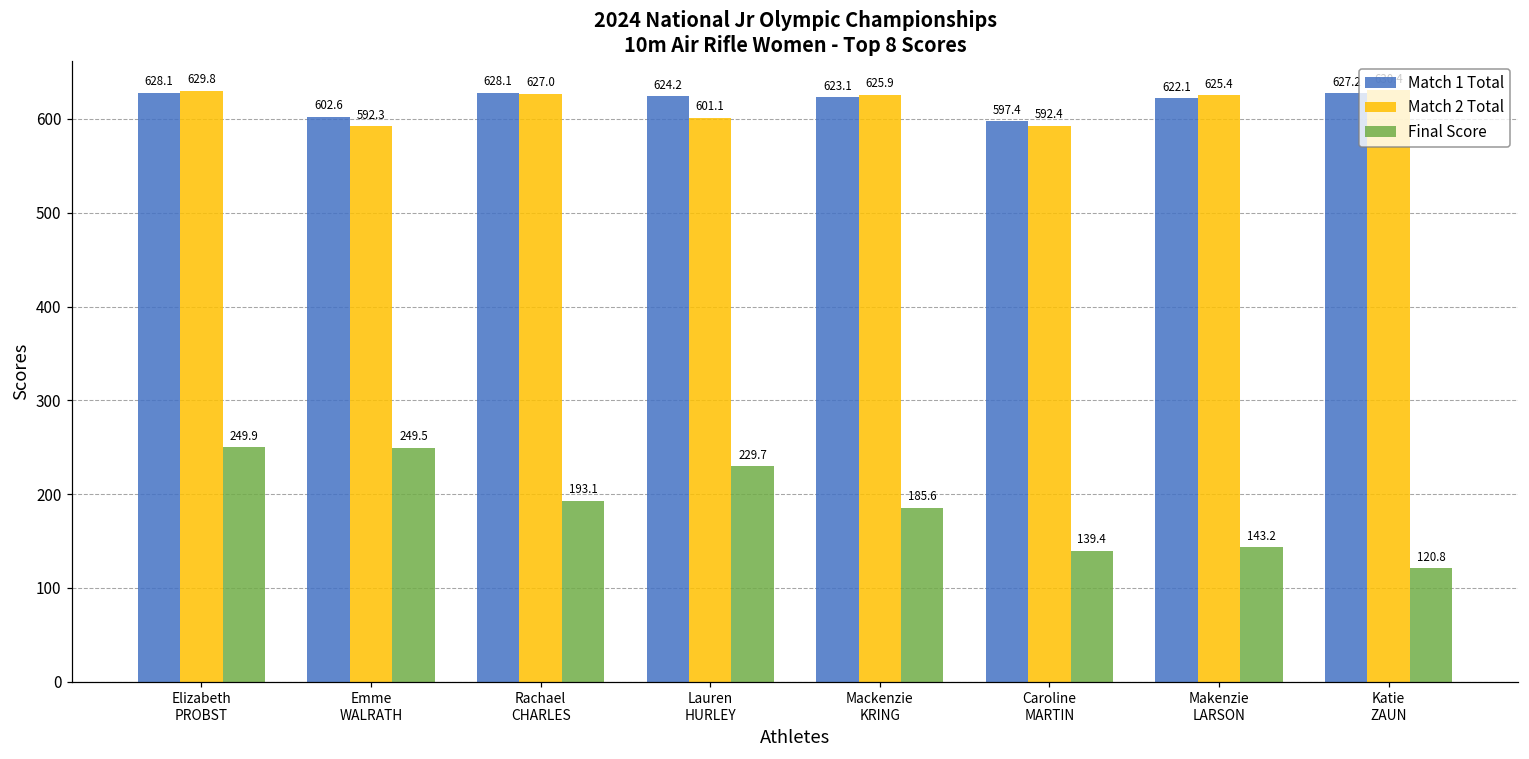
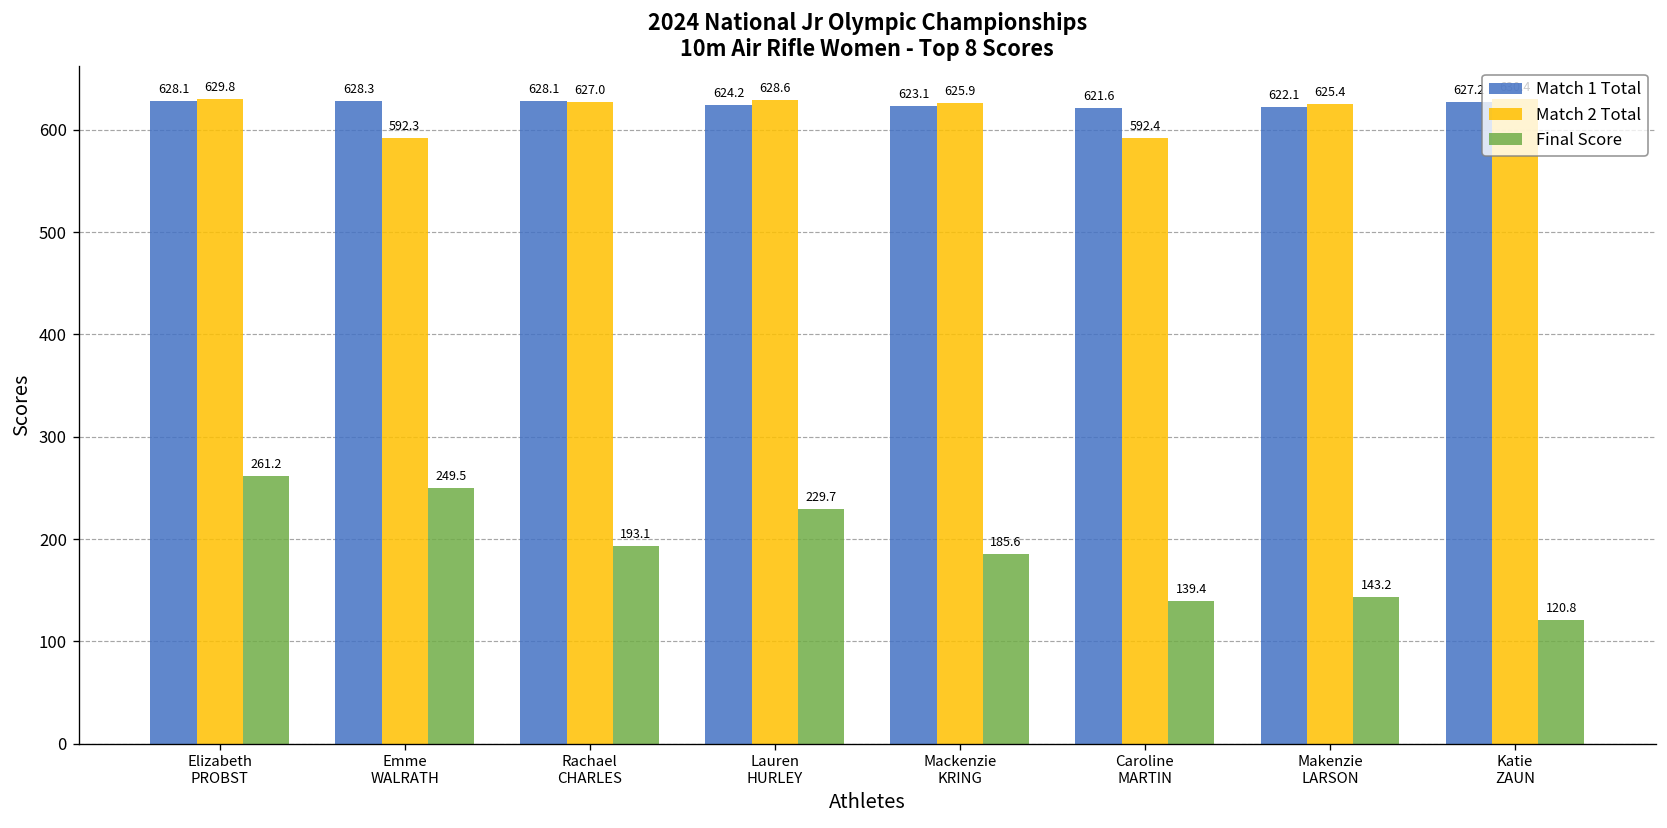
Final Score, Elizabeth PROBST: 249.9 -> 261.2
Match 1 Total, Emme WALRATH: 602.6 -> 628.3
Match 2 Total, Lauren HURLEY: 601.1 -> 628.6
Match 1 Total, Caroline MARTIN: 597.4 -> 621.6
